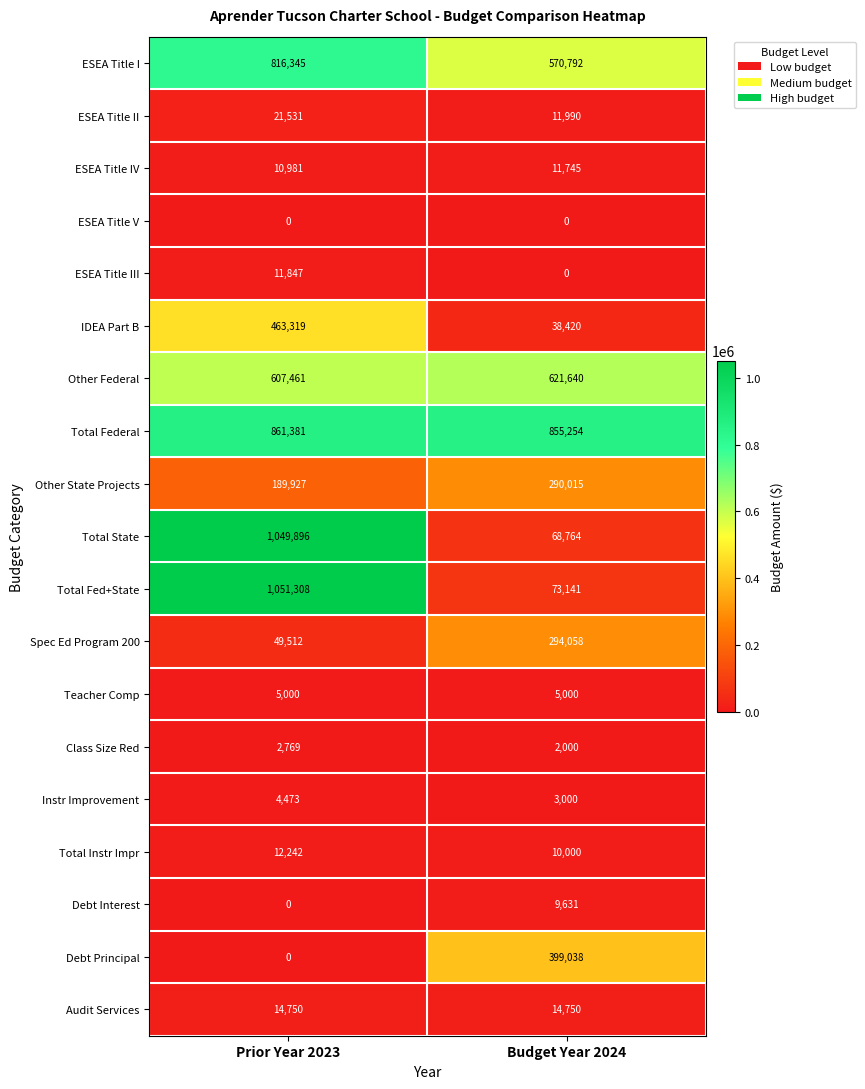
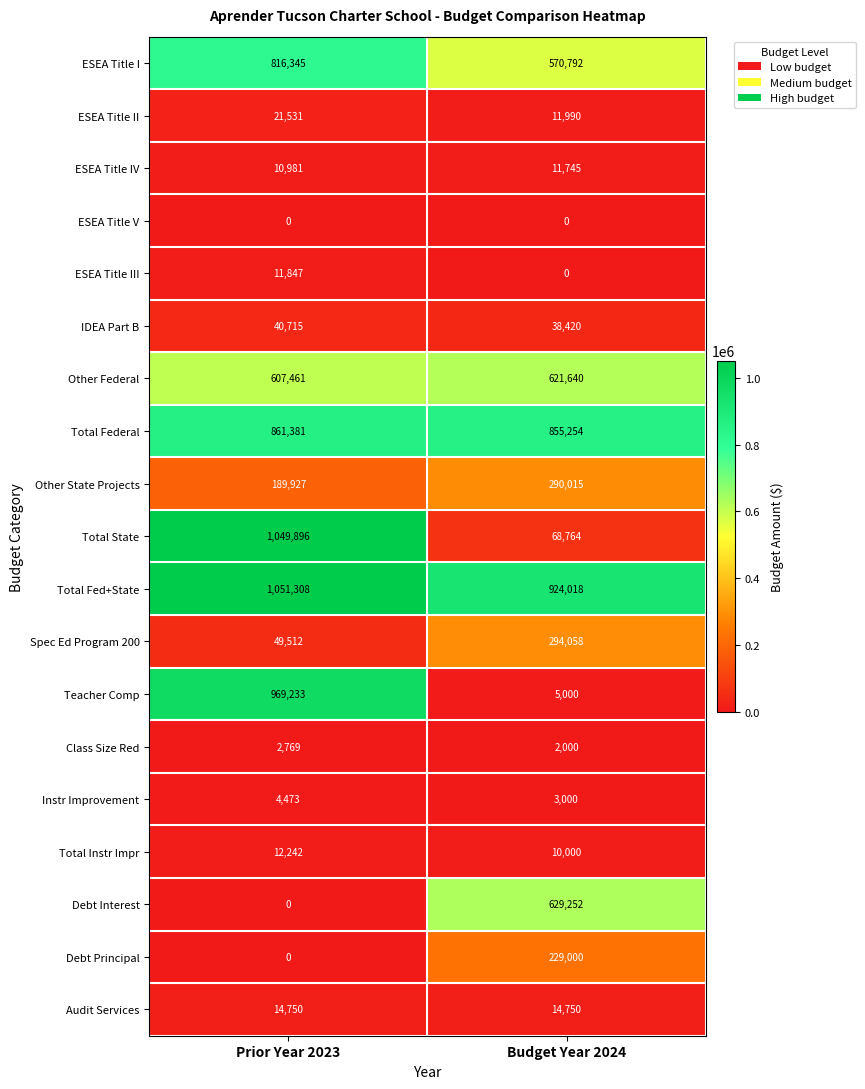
IDEA Part B, Prior Year 2023: 463,319 -> 40,715
Total Fed+State, Budget Year 2024: 73,141 -> 924,018
Teacher Comp, Prior Year 2023: 5,000 -> 969,233
Debt Interest, Budget Year 2024: 9,631 -> 629,252
Debt Principal, Budget Year 2024: 399,038 -> 229,000
